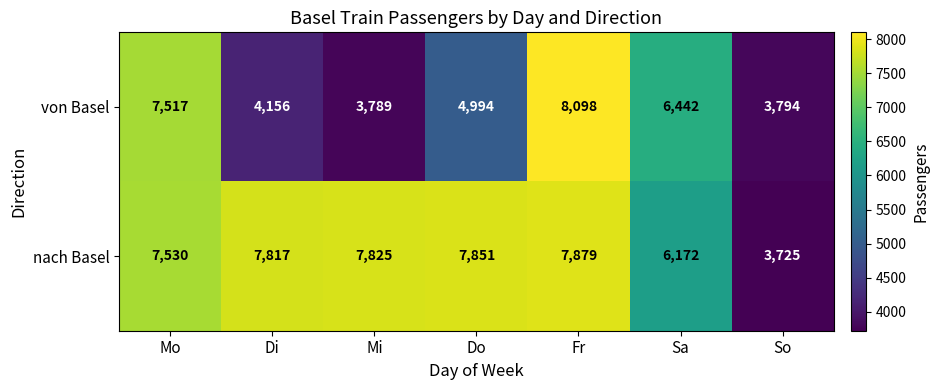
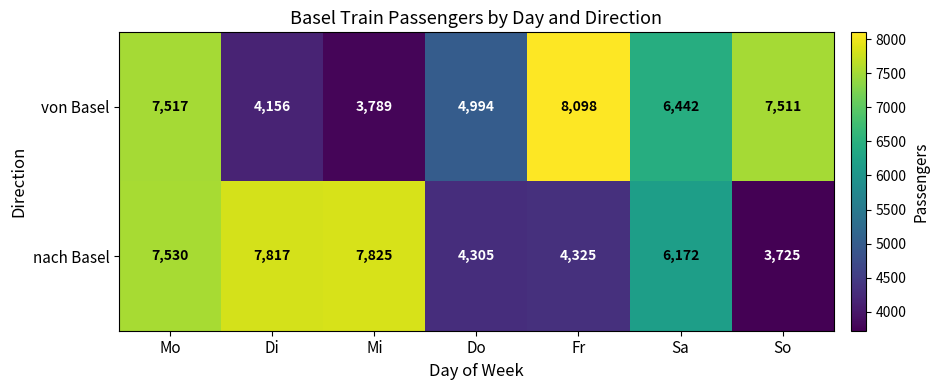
von Basel, So: 3,794 -> 7,511
nach Basel, Do: 7,851 -> 4,305
nach Basel, Fr: 7,879 -> 4,325
